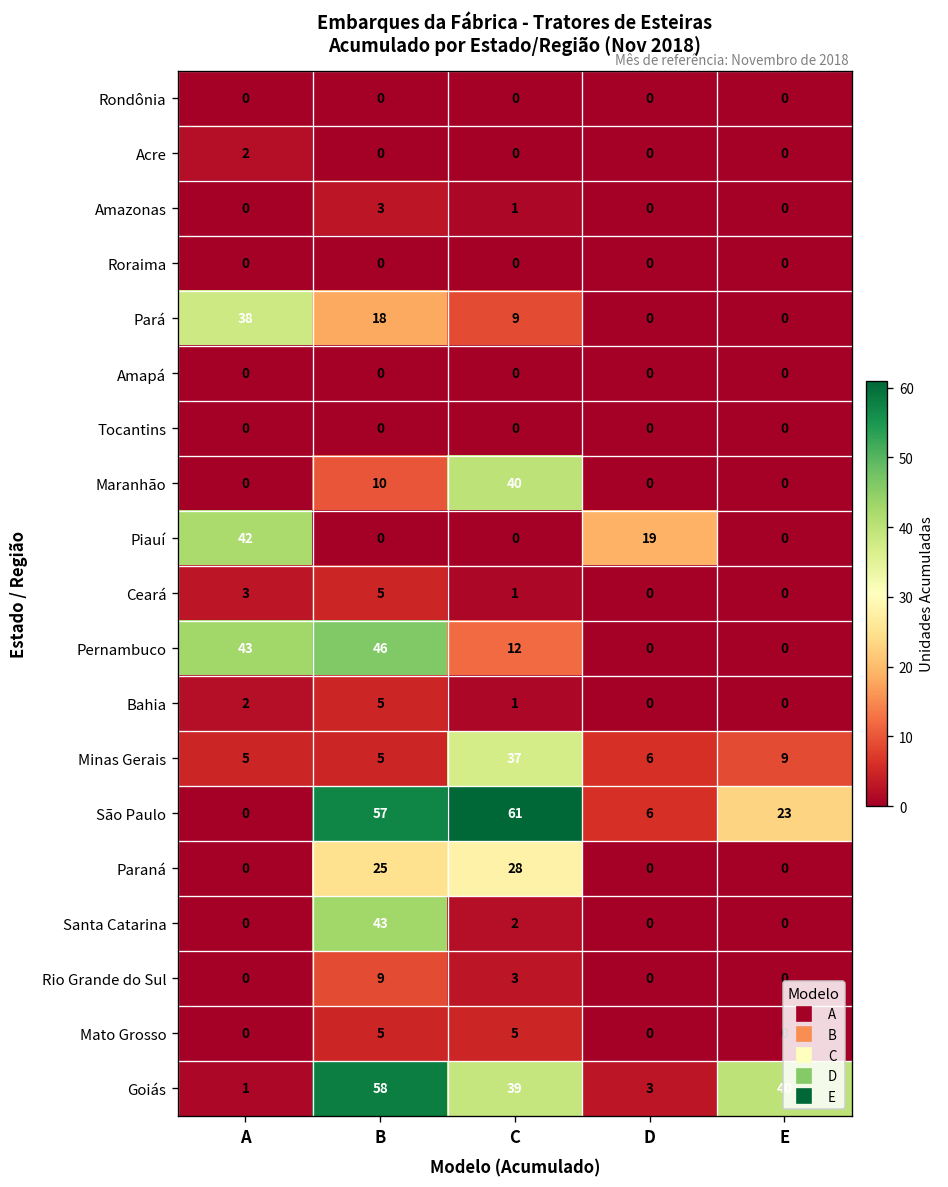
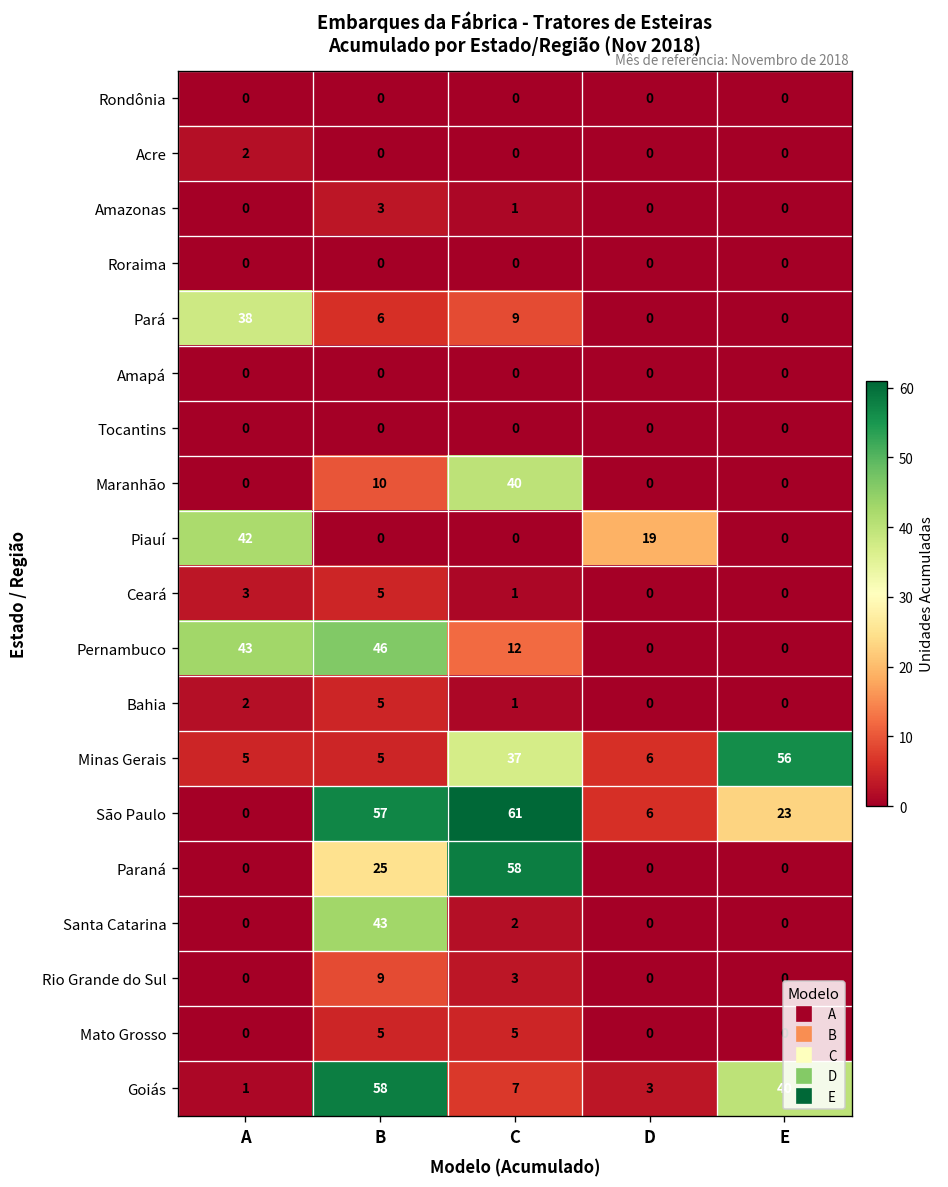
Pará, B: 18 -> 6
Minas Gerais, E: 9 -> 56
Paraná, C: 28 -> 58
Goiás, C: 39 -> 7
